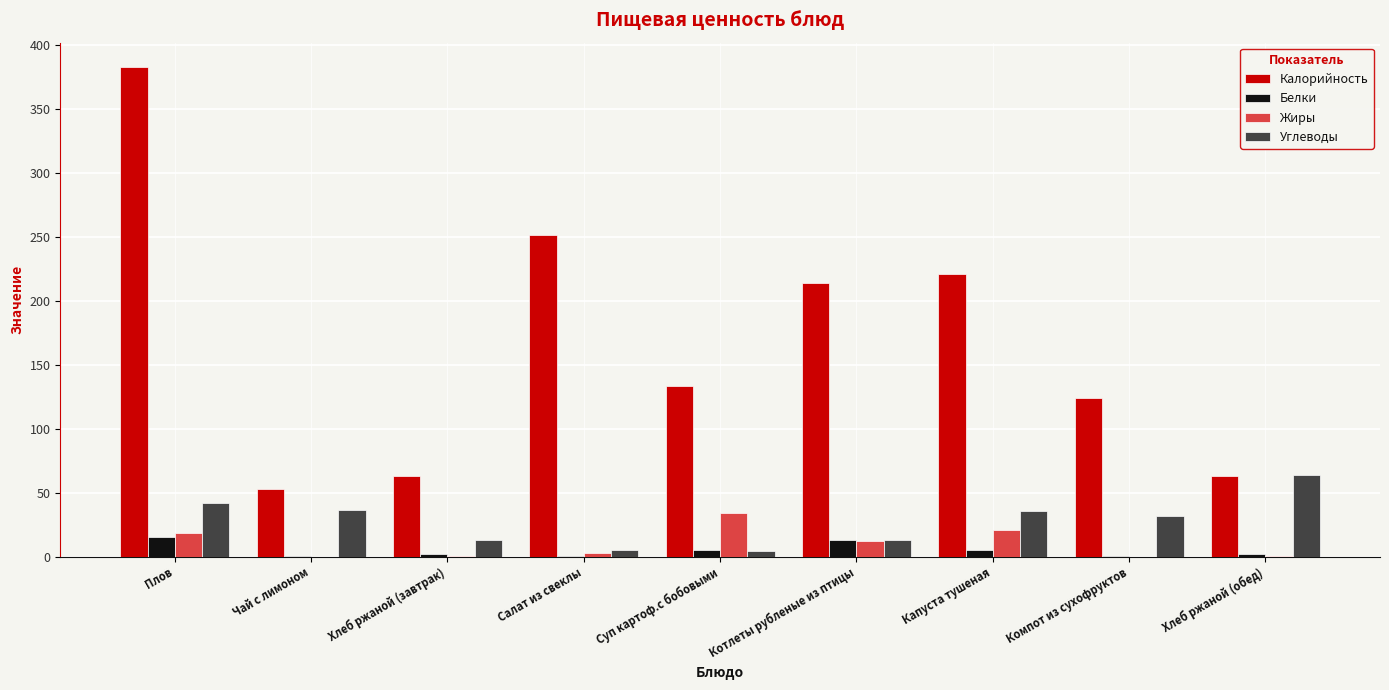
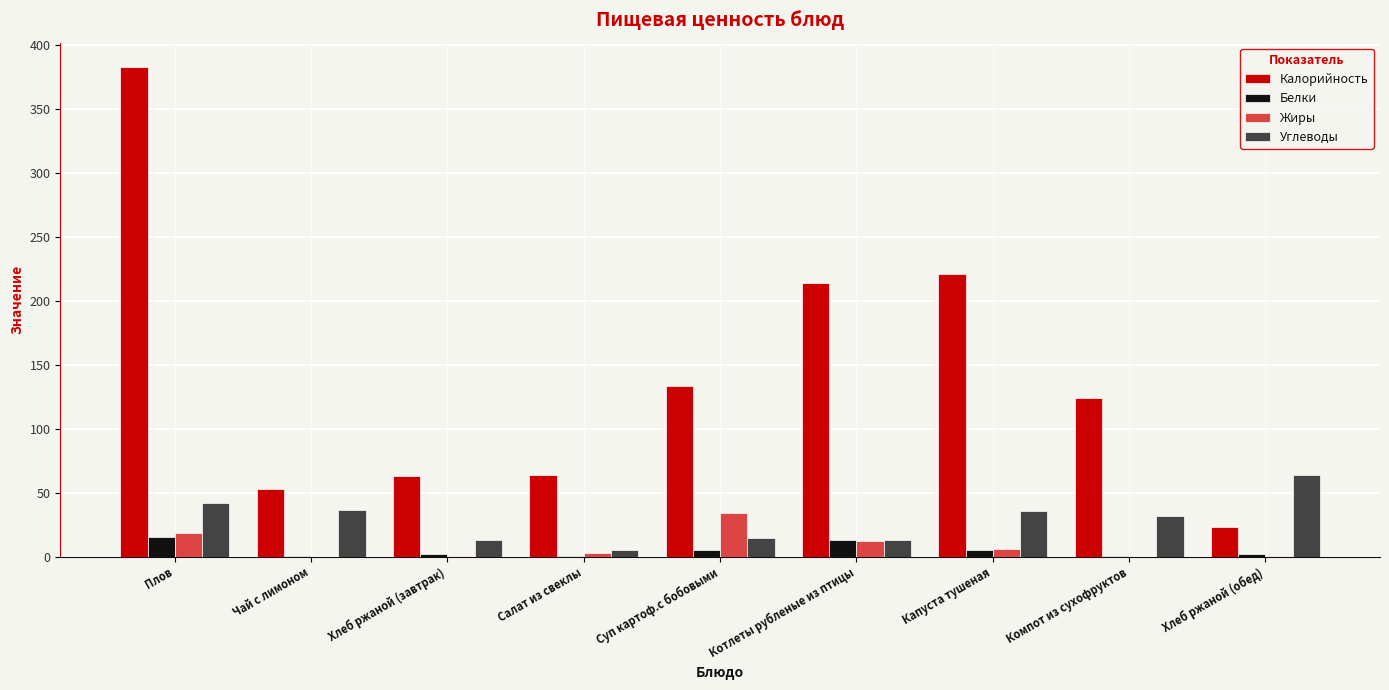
Калорийность, Салат из свеклы: 251 -> 64
Углеводы, Суп картоф.с бобовыми: 4 -> 15
Жиры, Капуста тушеная: 21 -> 6
Калорийность, Хлеб ржаной (обед): 63 -> 23
